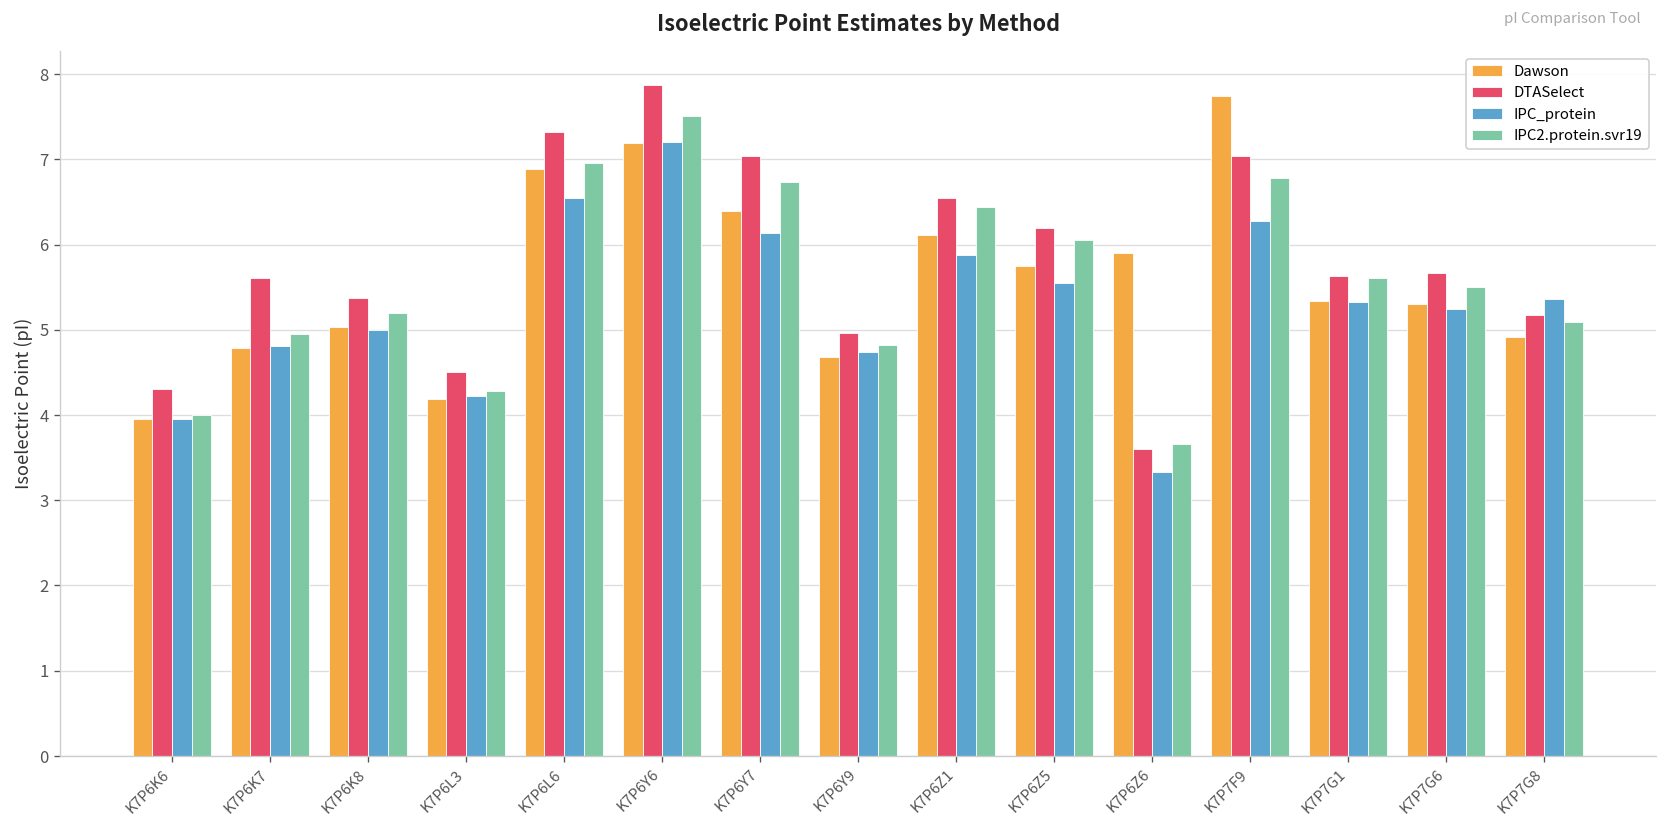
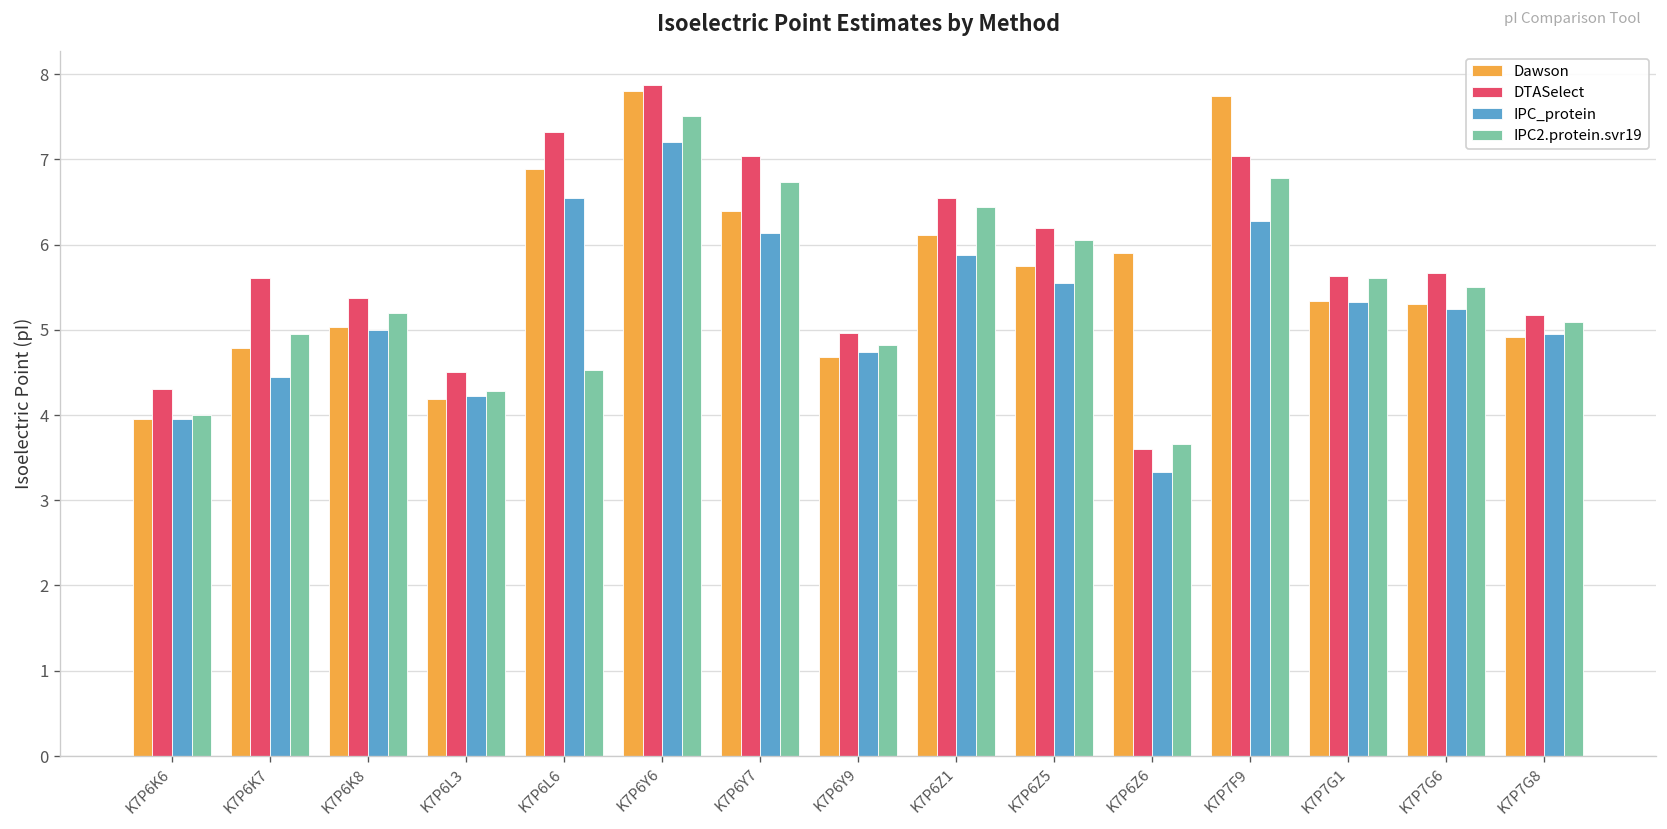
IPC_protein, K7P6K7: 4.8 -> 4.5
IPC2.protein.svr19, K7P6L6: 7.0 -> 4.5
Dawson, K7P6Y6: 7.2 -> 7.8
IPC_protein, K7P7G8: 5.4 -> 5.0
